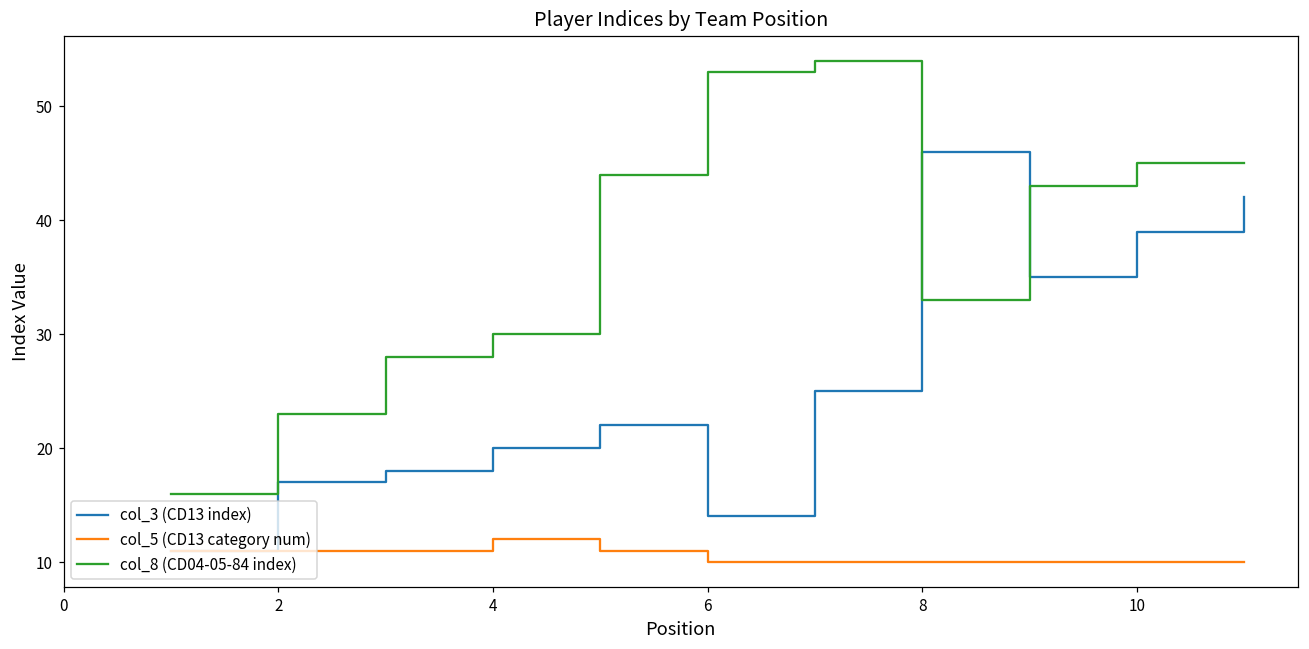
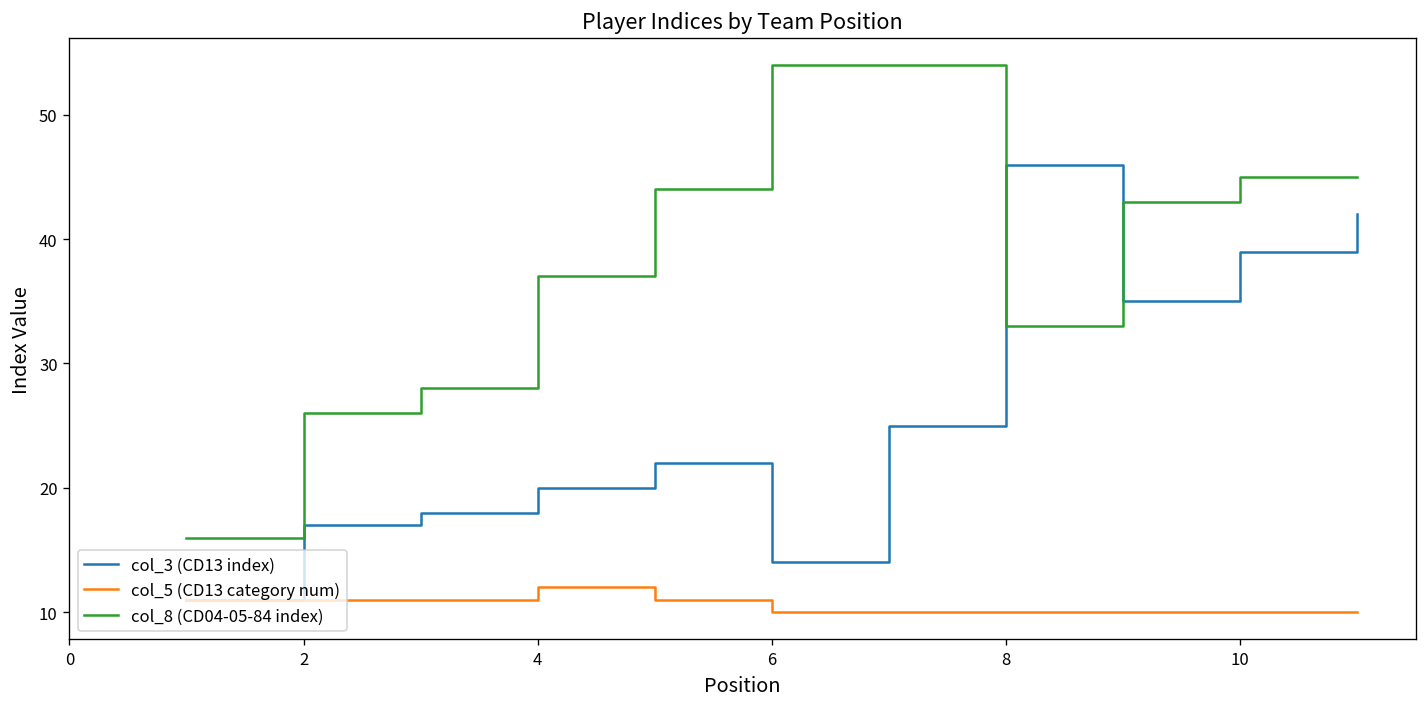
col_8 (CD04-05-84 index), 2: 23 -> 26
col_8 (CD04-05-84 index), 4: 30 -> 37
col_8 (CD04-05-84 index), 6: 53 -> 54
